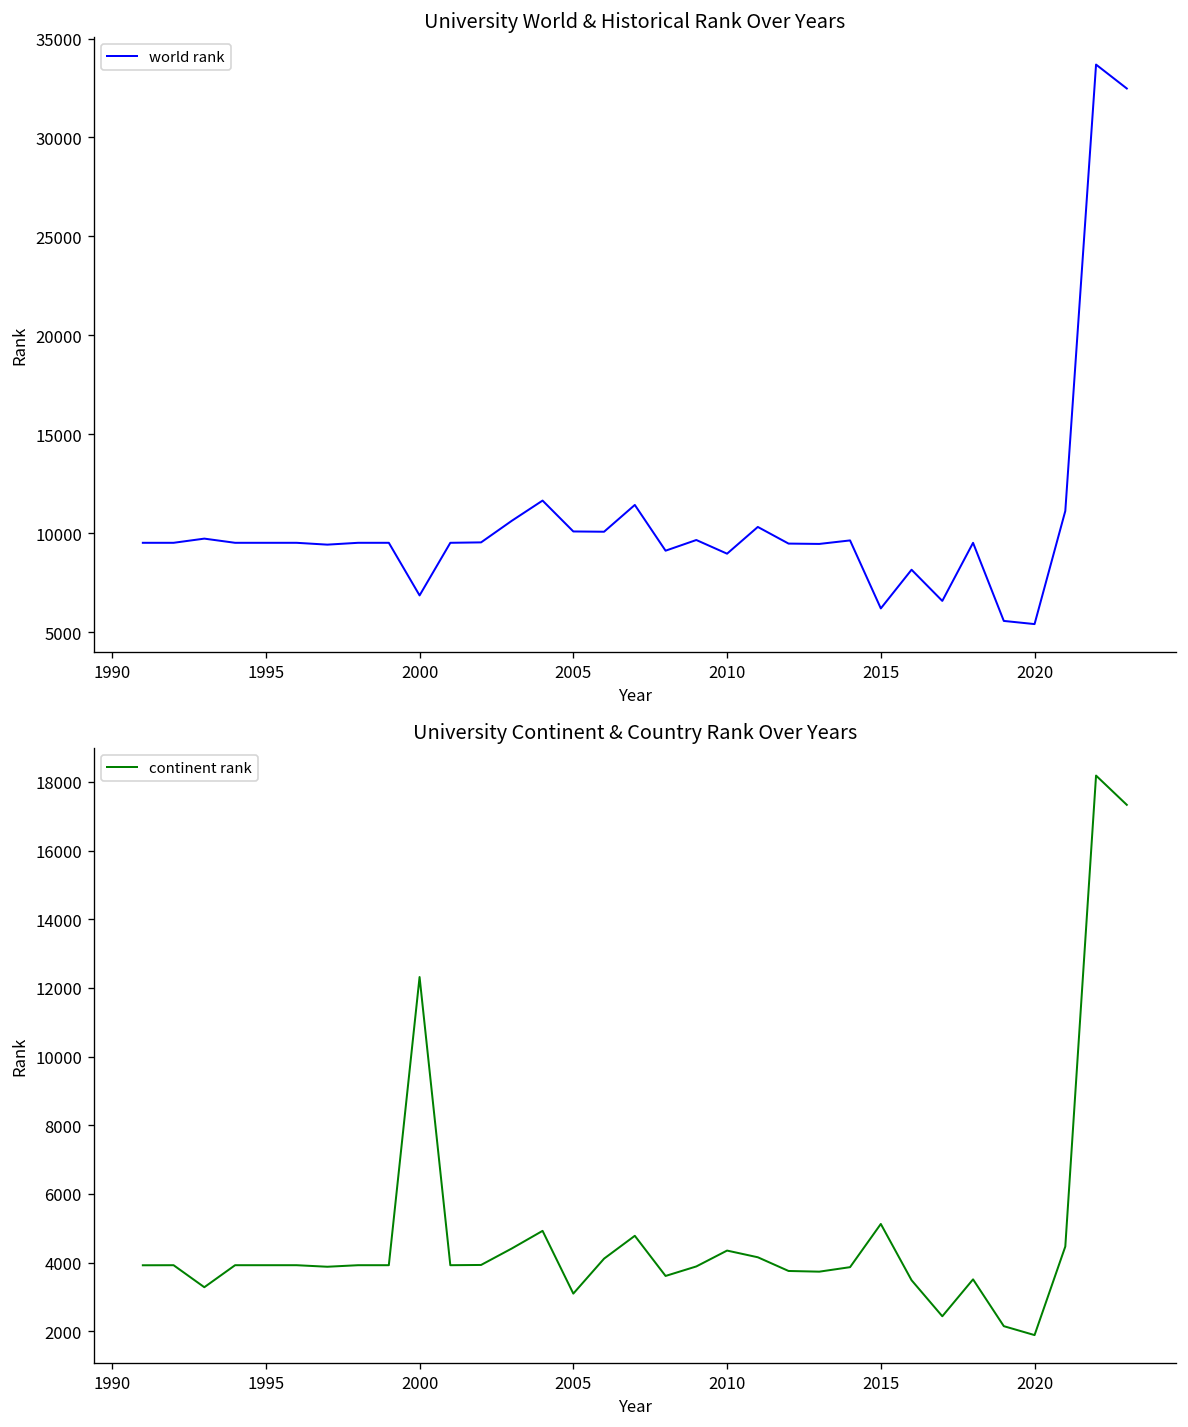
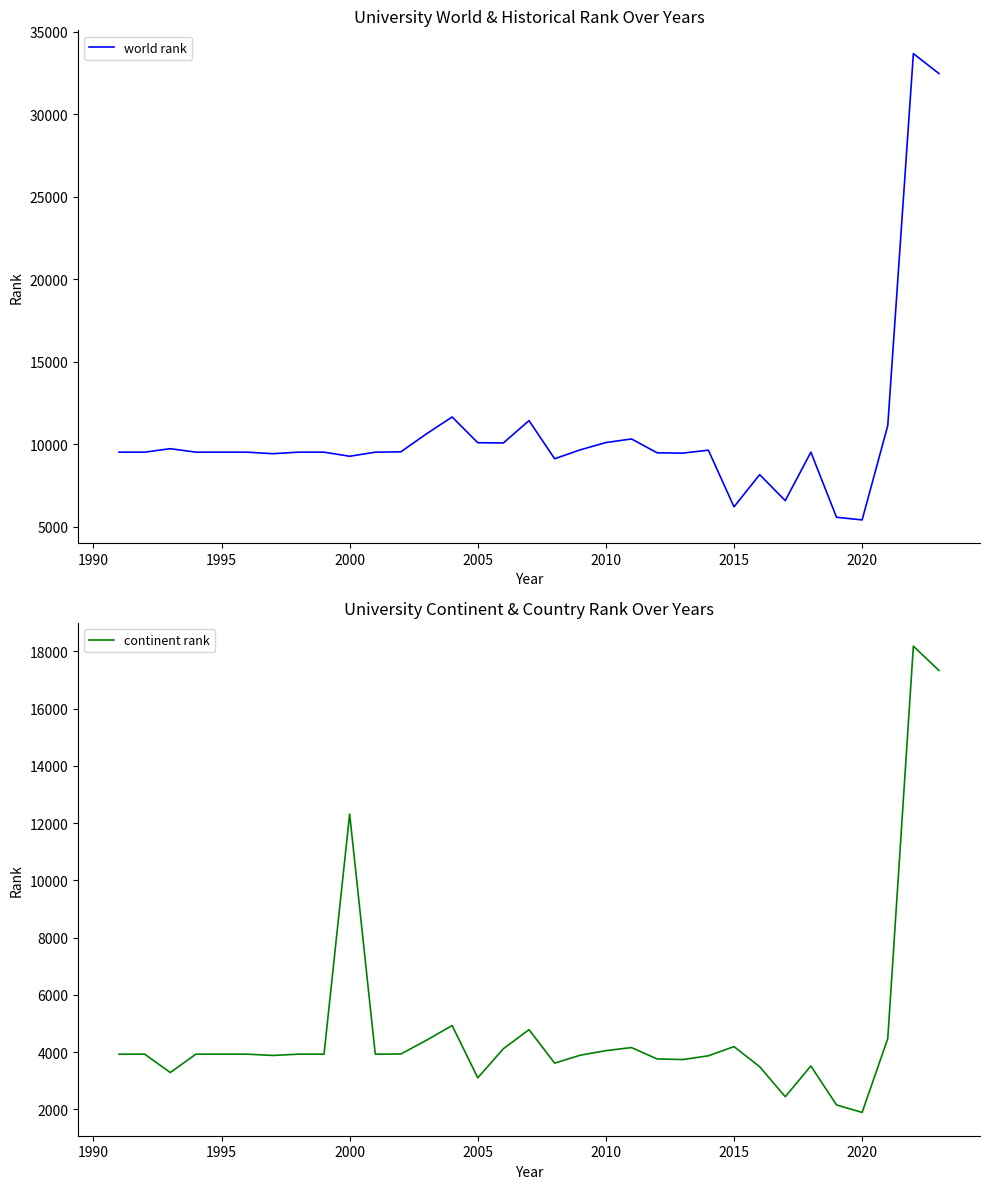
University World & Historical Rank Over Years, 2000: 6900 -> 9300
University World & Historical Rank Over Years, 2010: 9000 -> 10100
University Continent & Country Rank Over Years, 2010: 4400 -> 4000
University Continent & Country Rank Over Years, 2015: 5100 -> 4200
